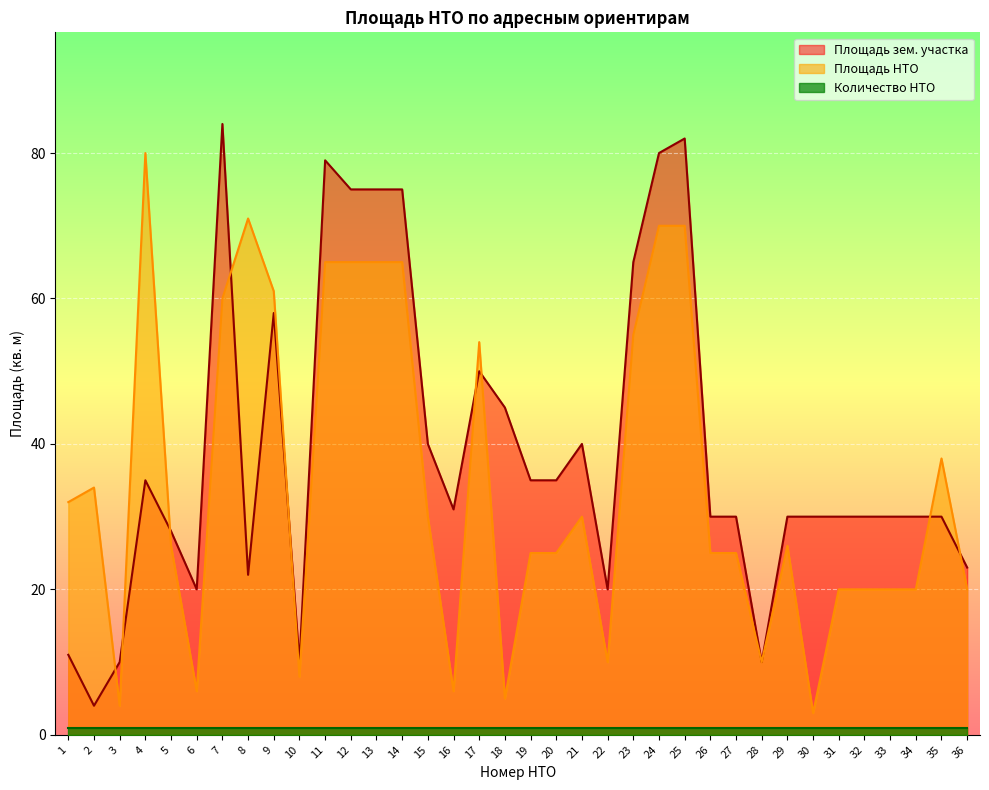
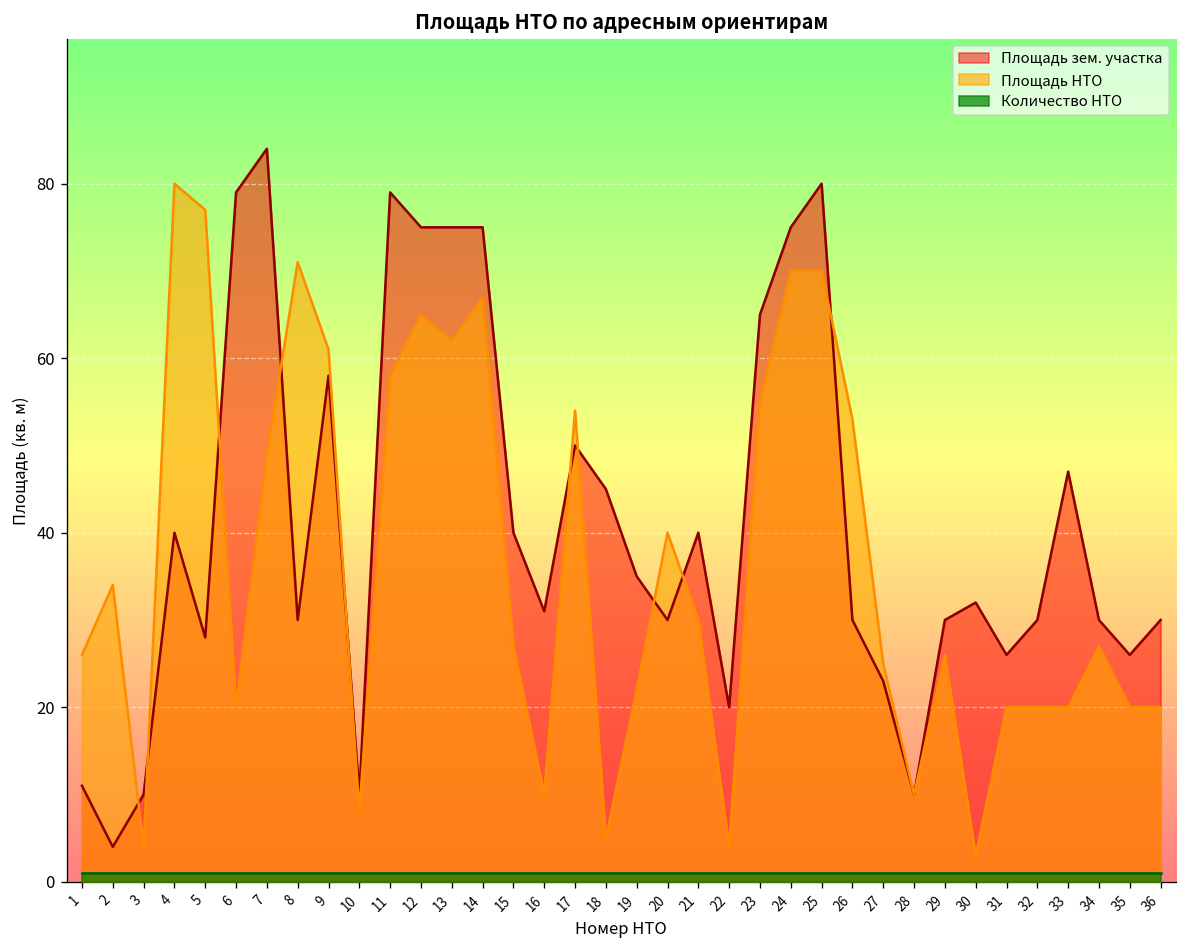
Площадь НТО, 1: 32 -> 26
Площадь зем. участка, 4: 35 -> 40
Площадь НТО, 5: 26 -> 77
Площадь зем. участка, 6: 20 -> 79
Площадь НТО, 6: 6 -> 20
Площадь НТО, 7: 60 -> 49
Площадь зем. участка, 8: 22 -> 30
Площадь НТО, 11: 65 -> 58
Площадь НТО, 13: 65 -> 62
Площадь НТО, 14: 65 -> 67
Площадь НТО, 15: 30 -> 27
Площадь НТО, 16: 6 -> 10
Площадь НТО, 19: 25 -> 22
Площадь зем. участка, 20: 35 -> 30
Площадь НТО, 20: 25 -> 40
Площадь НТО, 22: 10 -> 4
Площадь зем. участка, 24: 80 -> 75
Площадь зем. участка, 25: 82 -> 80
Площадь НТО, 26: 25 -> 53
Площадь зем. участка, 27: 30 -> 23
Площадь зем. участка, 30: 30 -> 32
Площадь зем. участка, 31: 30 -> 26
Площадь зем. участка, 33: 30 -> 47
Площадь НТО, 34: 20 -> 27
Площадь зем. участка, 35: 30 -> 26
Площадь НТО, 35: 38 -> 20
Площадь зем. участка, 36: 23 -> 30
